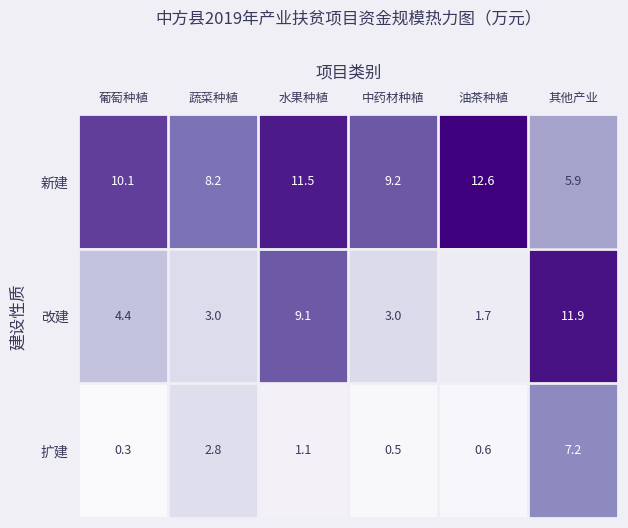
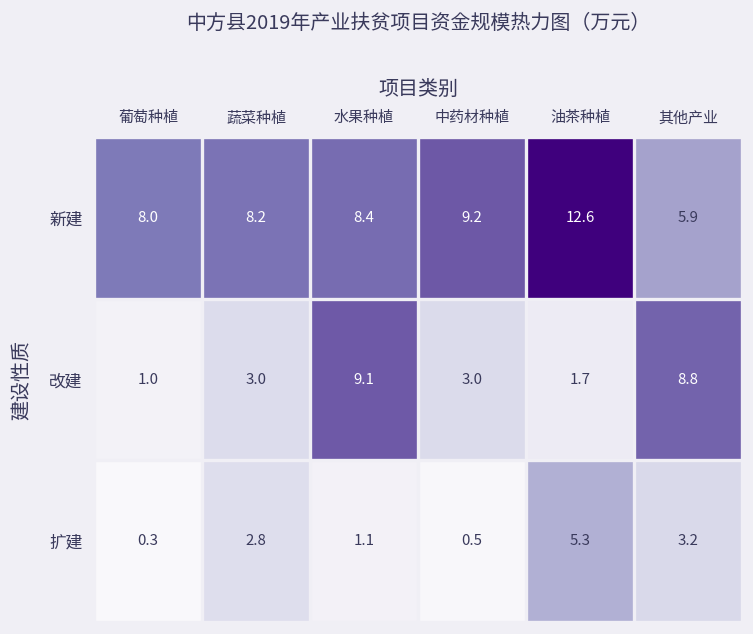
新建, 葡萄种植: 10.1 -> 8.0
新建, 水果种植: 11.5 -> 8.4
改建, 葡萄种植: 4.4 -> 1.0
改建, 其他产业: 11.9 -> 8.8
扩建, 油茶种植: 0.6 -> 5.3
扩建, 其他产业: 7.2 -> 3.2
